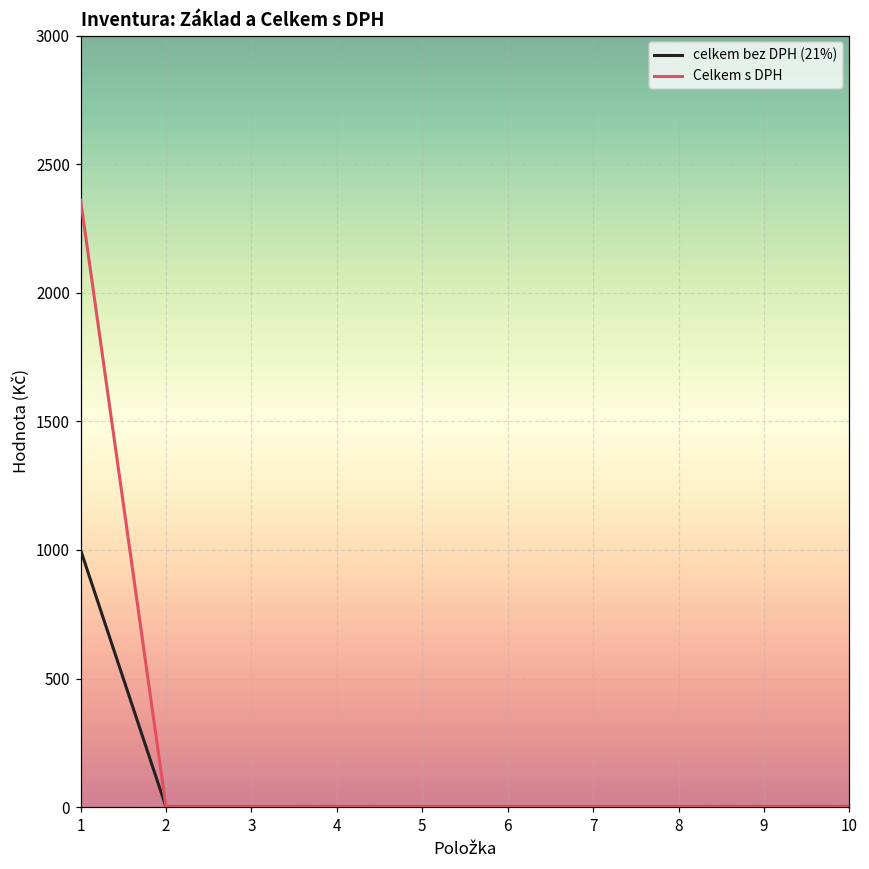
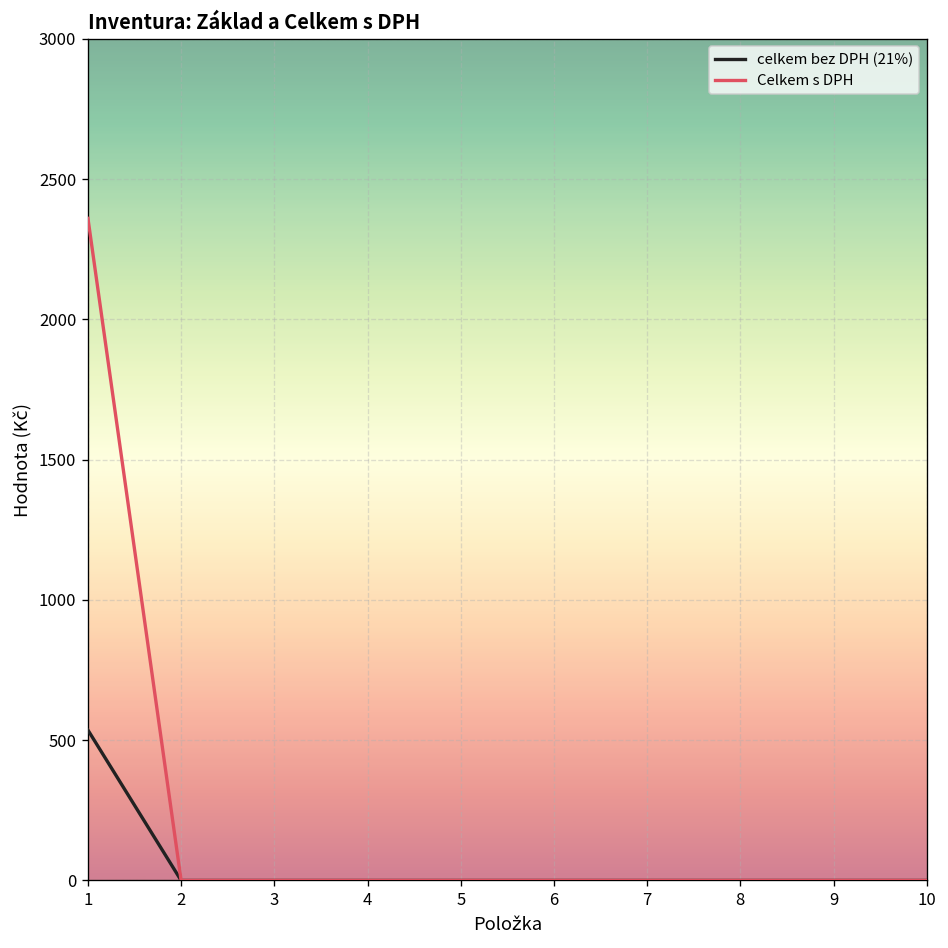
celkem bez DPH (21%), 1: 1000 -> 540
